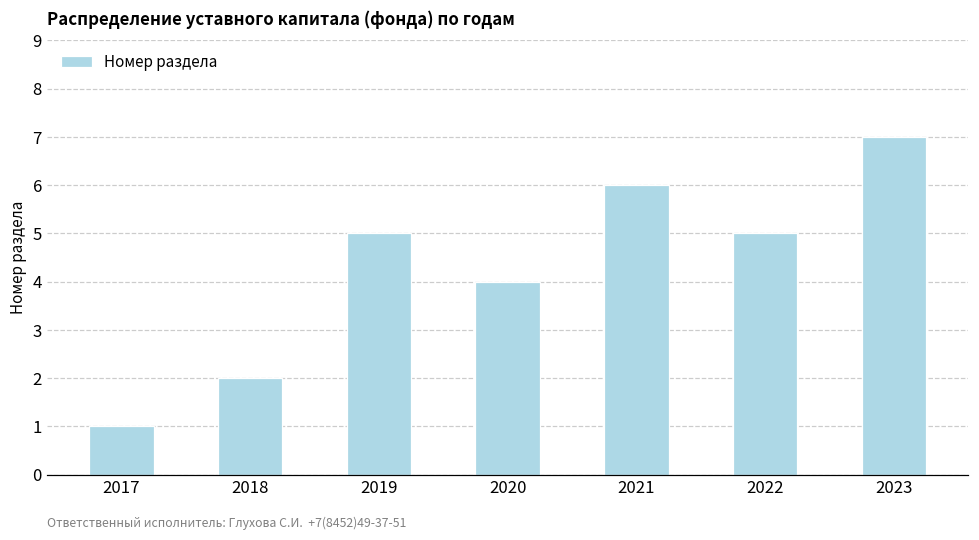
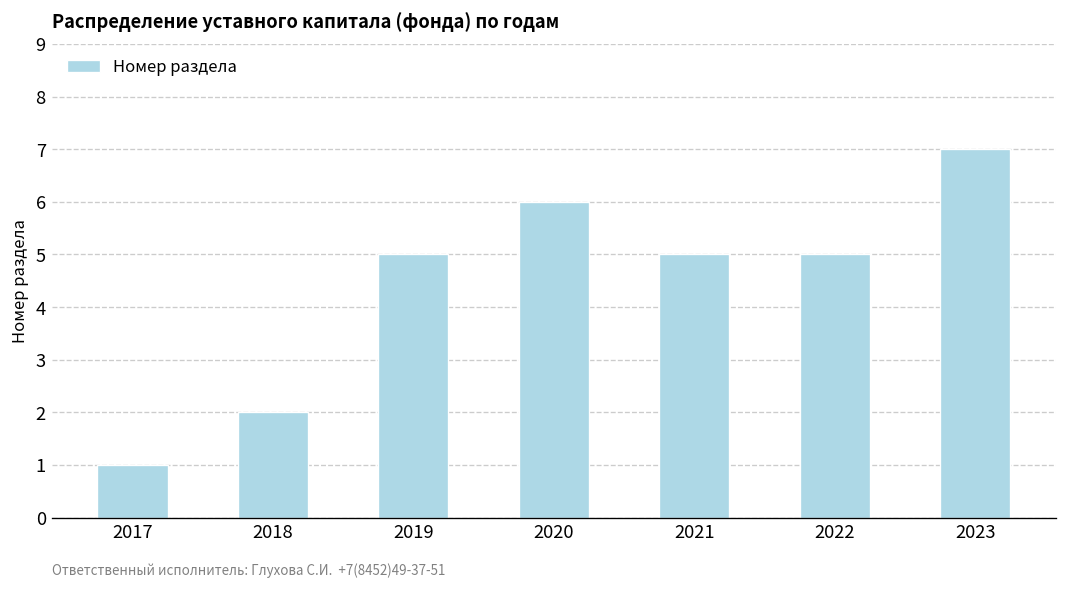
2020: 4 -> 6
2021: 6 -> 5
